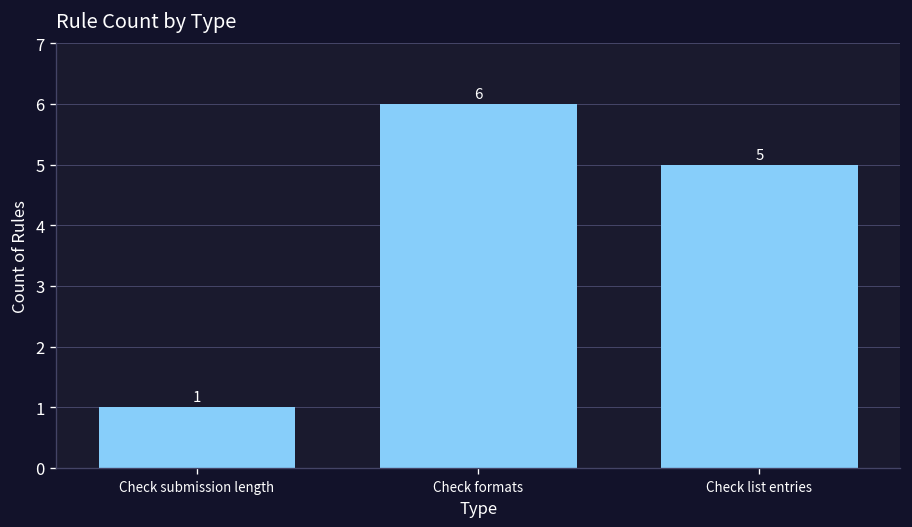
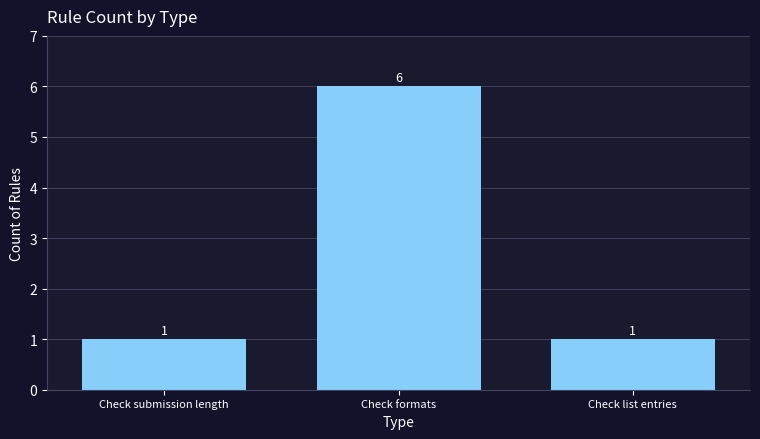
Check list entries: 5 -> 1
